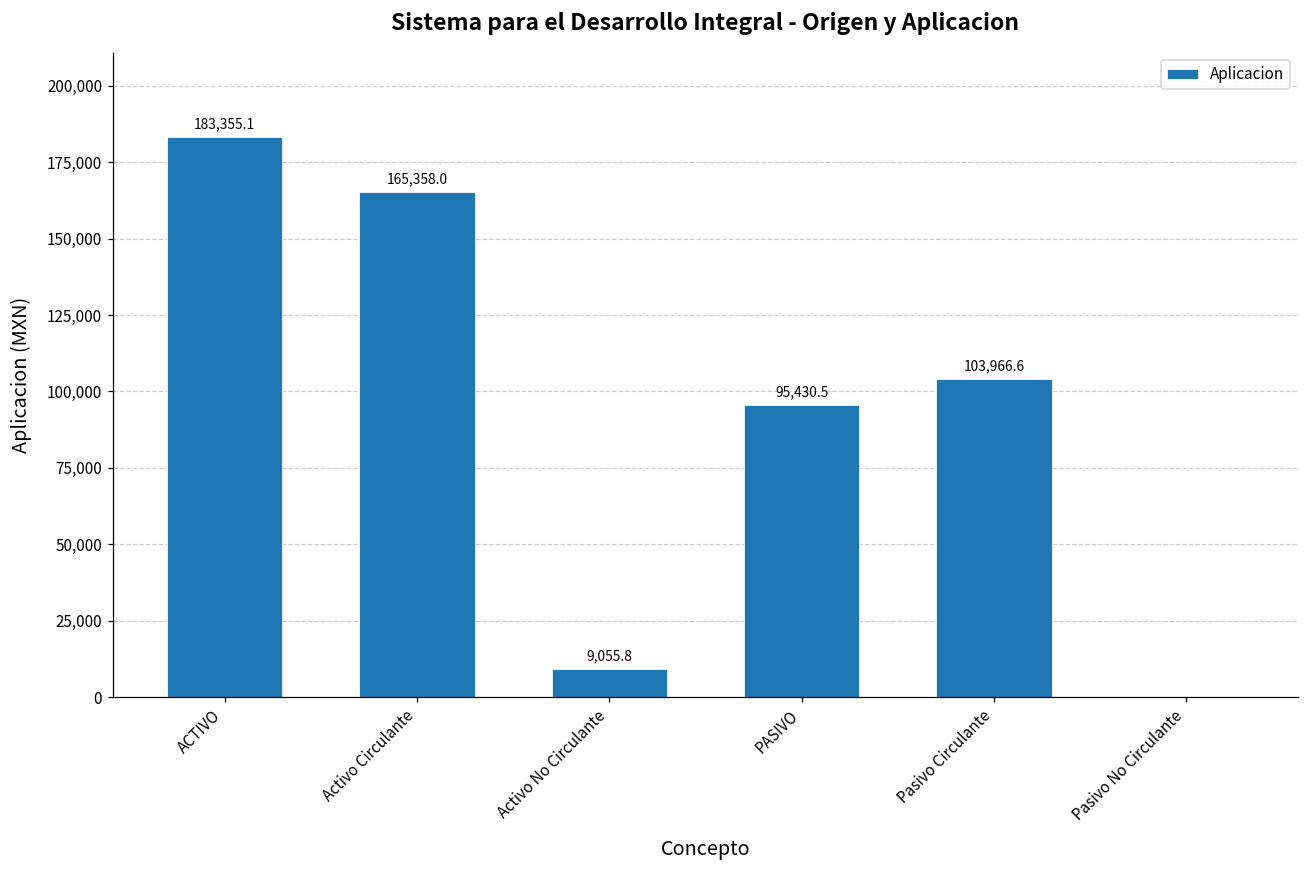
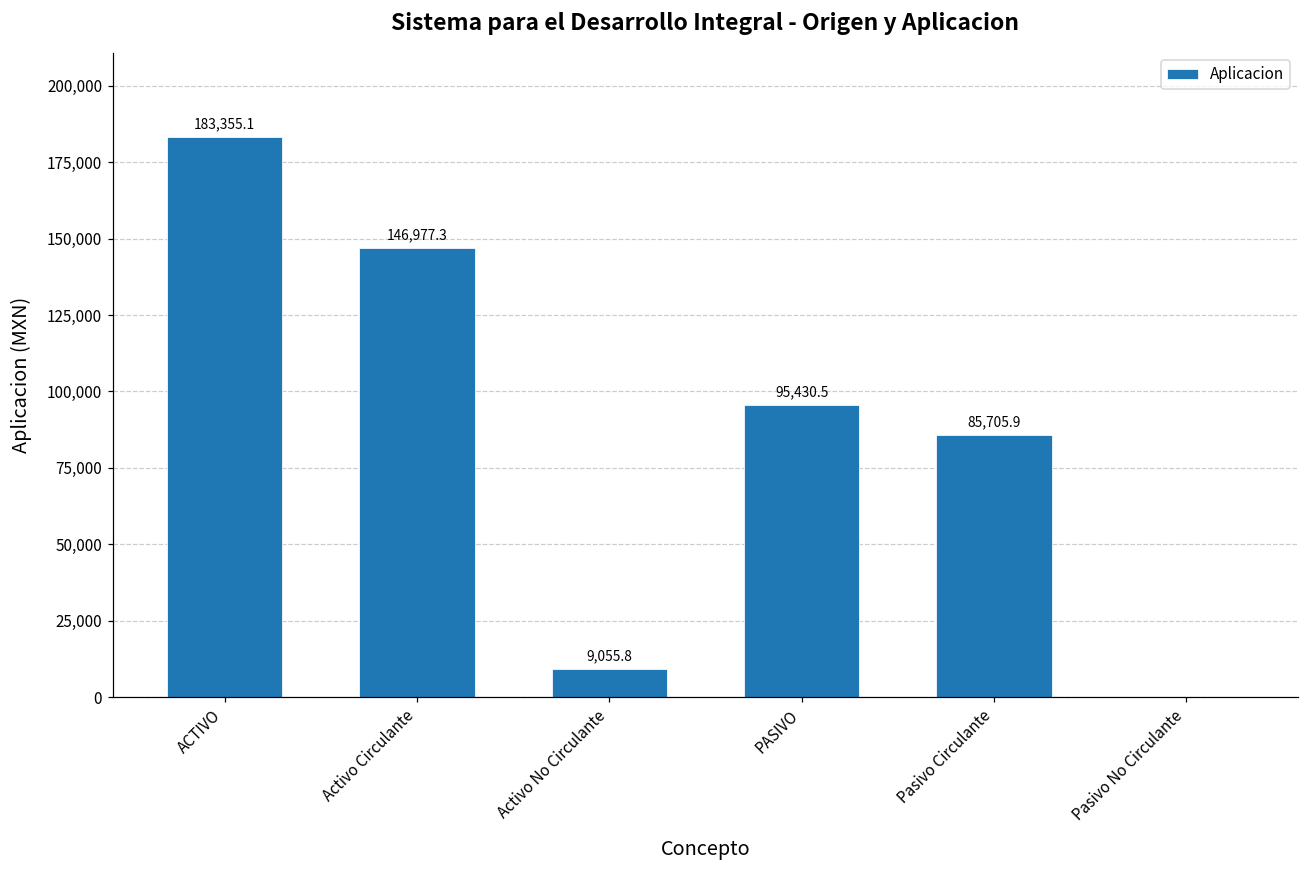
Activo Circulante: 165,358.0 -> 146,977.3
Pasivo Circulante: 103,966.6 -> 85,705.9
